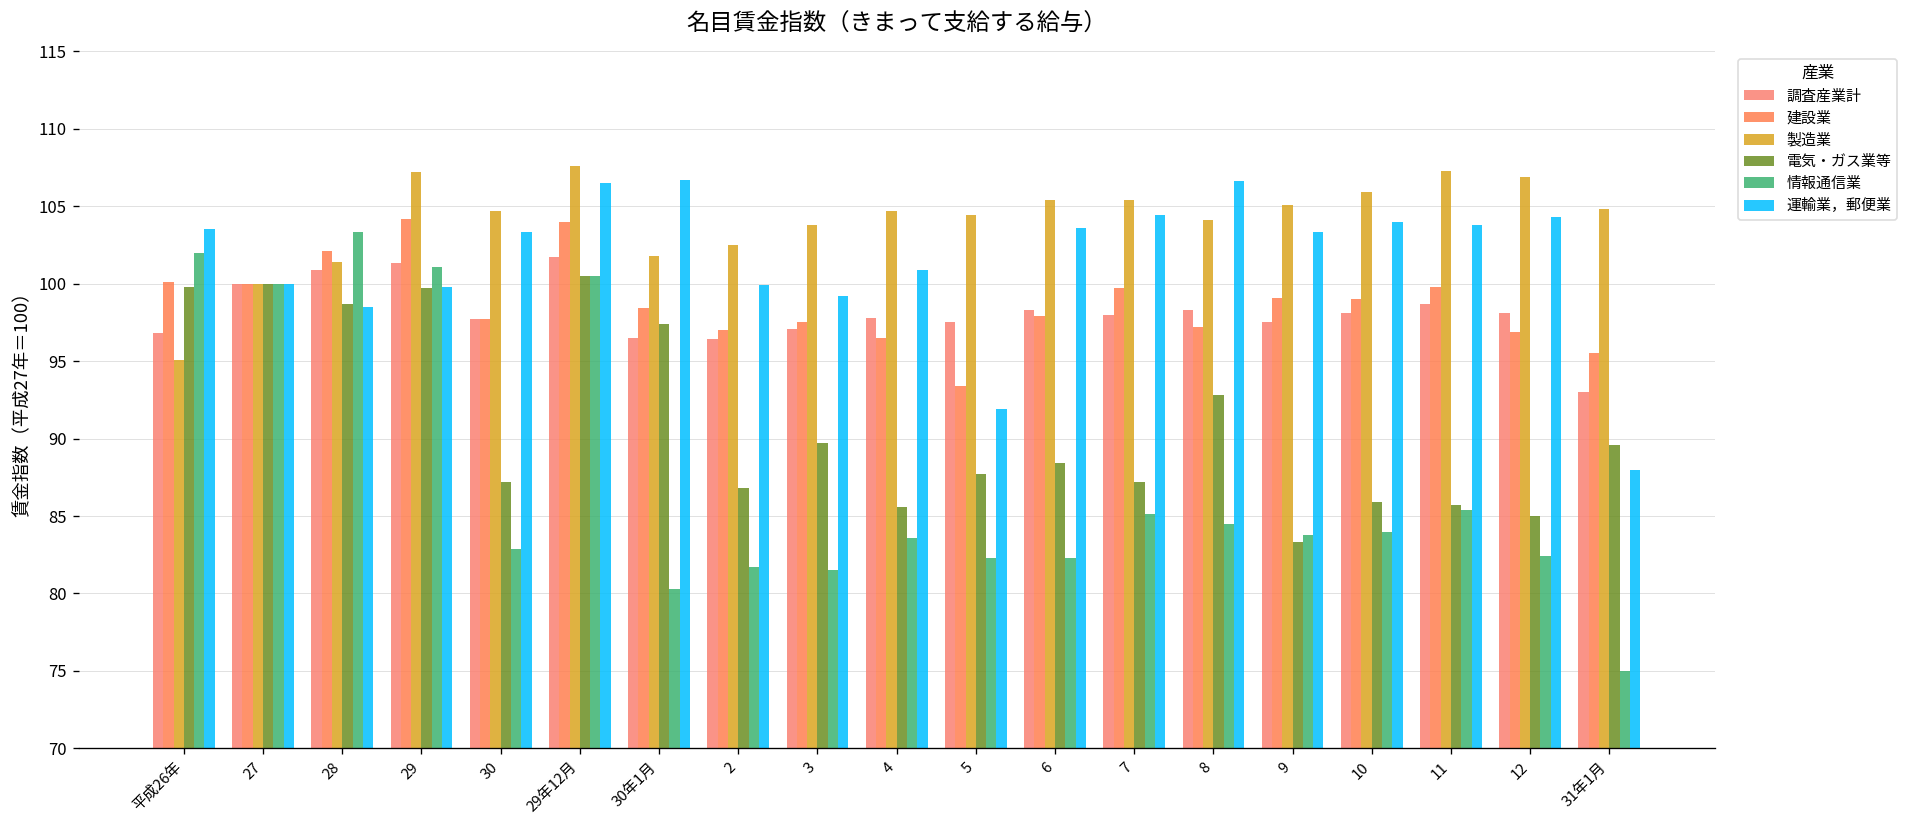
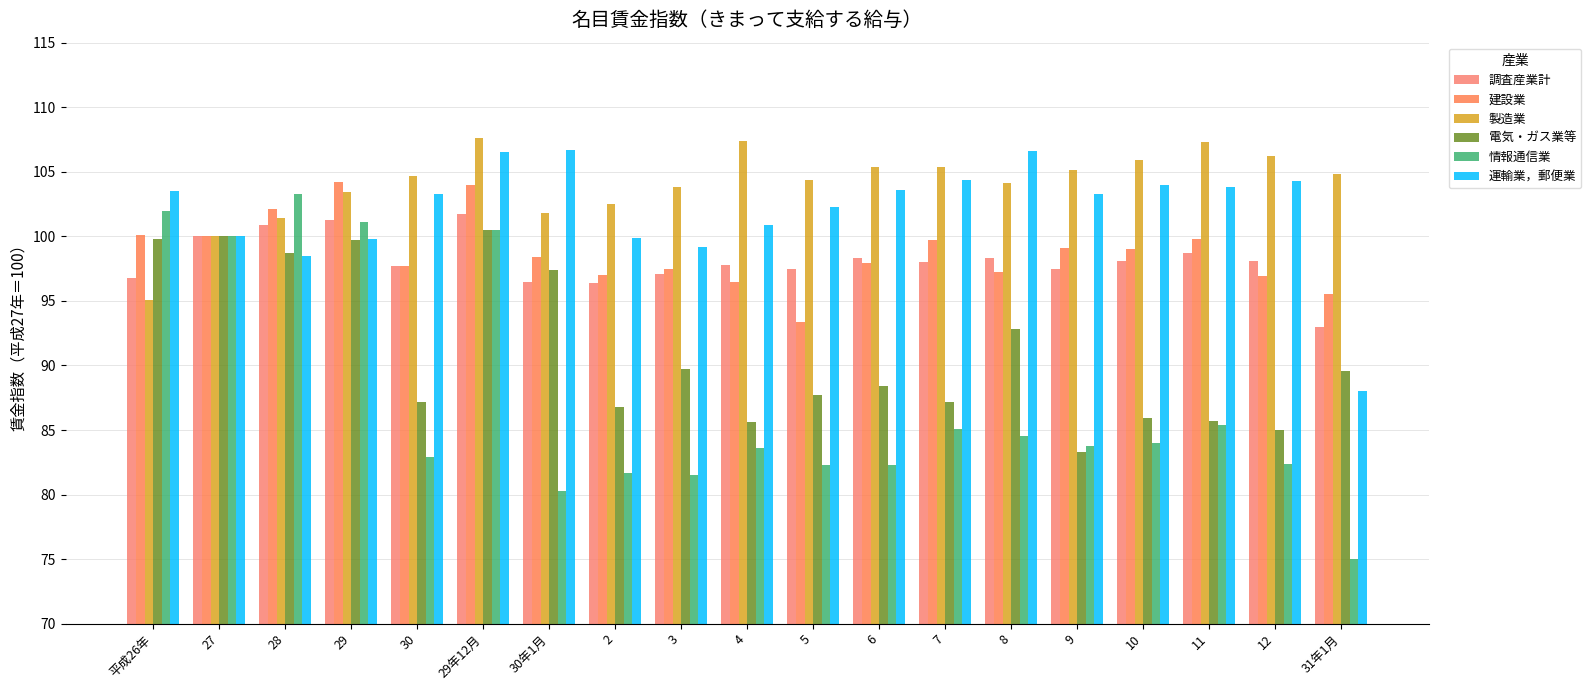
製造業, 29: 107.2 -> 103.4
製造業, 4: 104.7 -> 107.4
運輸業，郵便業, 5: 91.9 -> 102.3
製造業, 12: 106.9 -> 106.2
